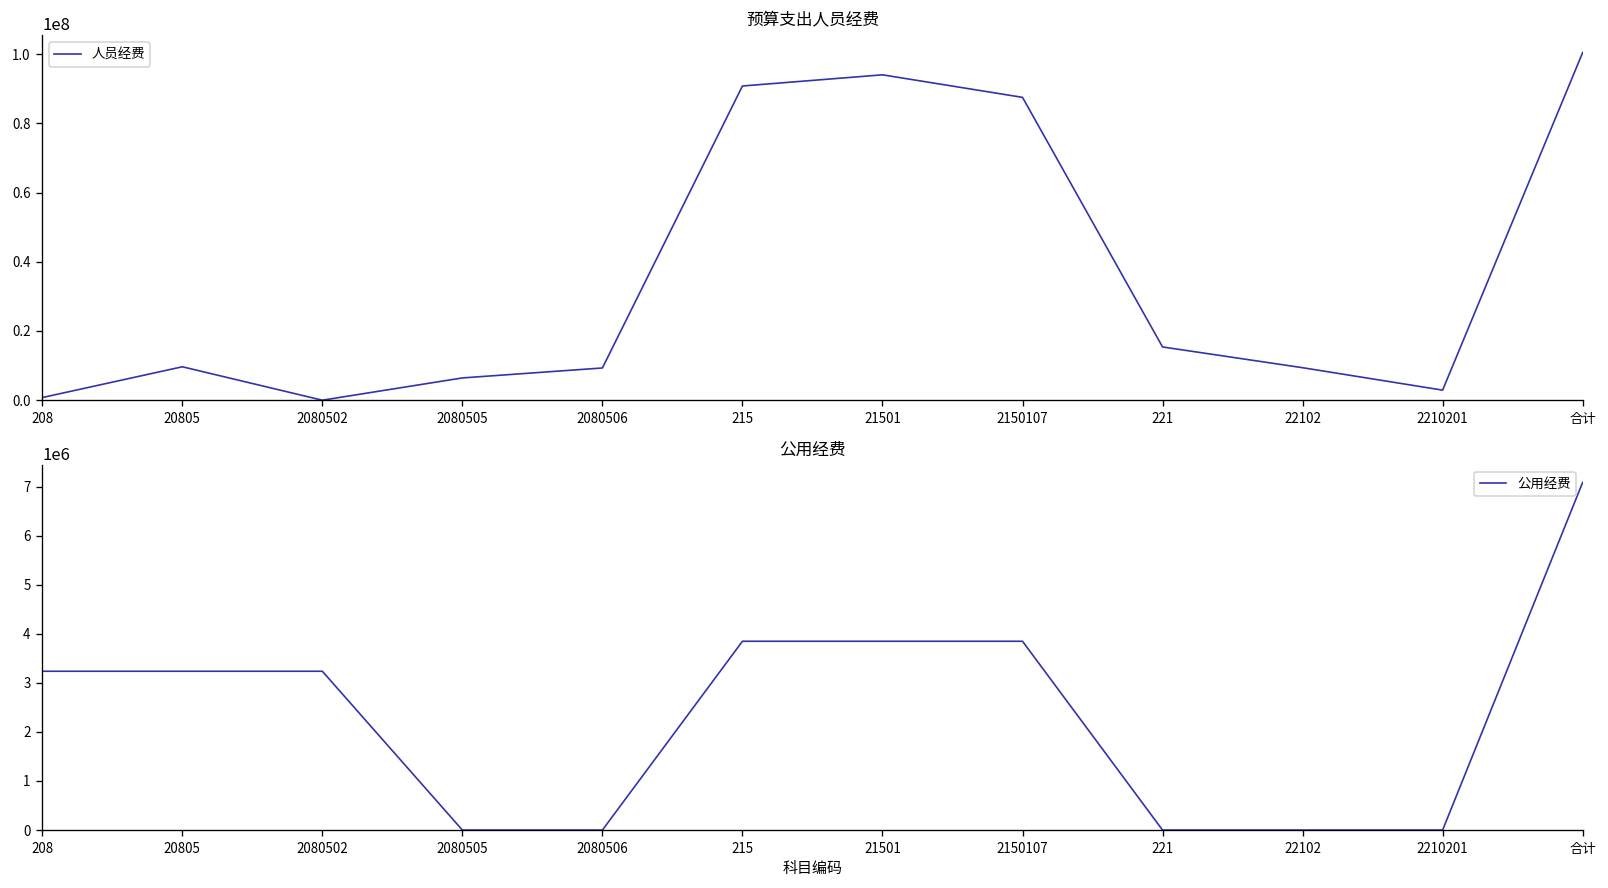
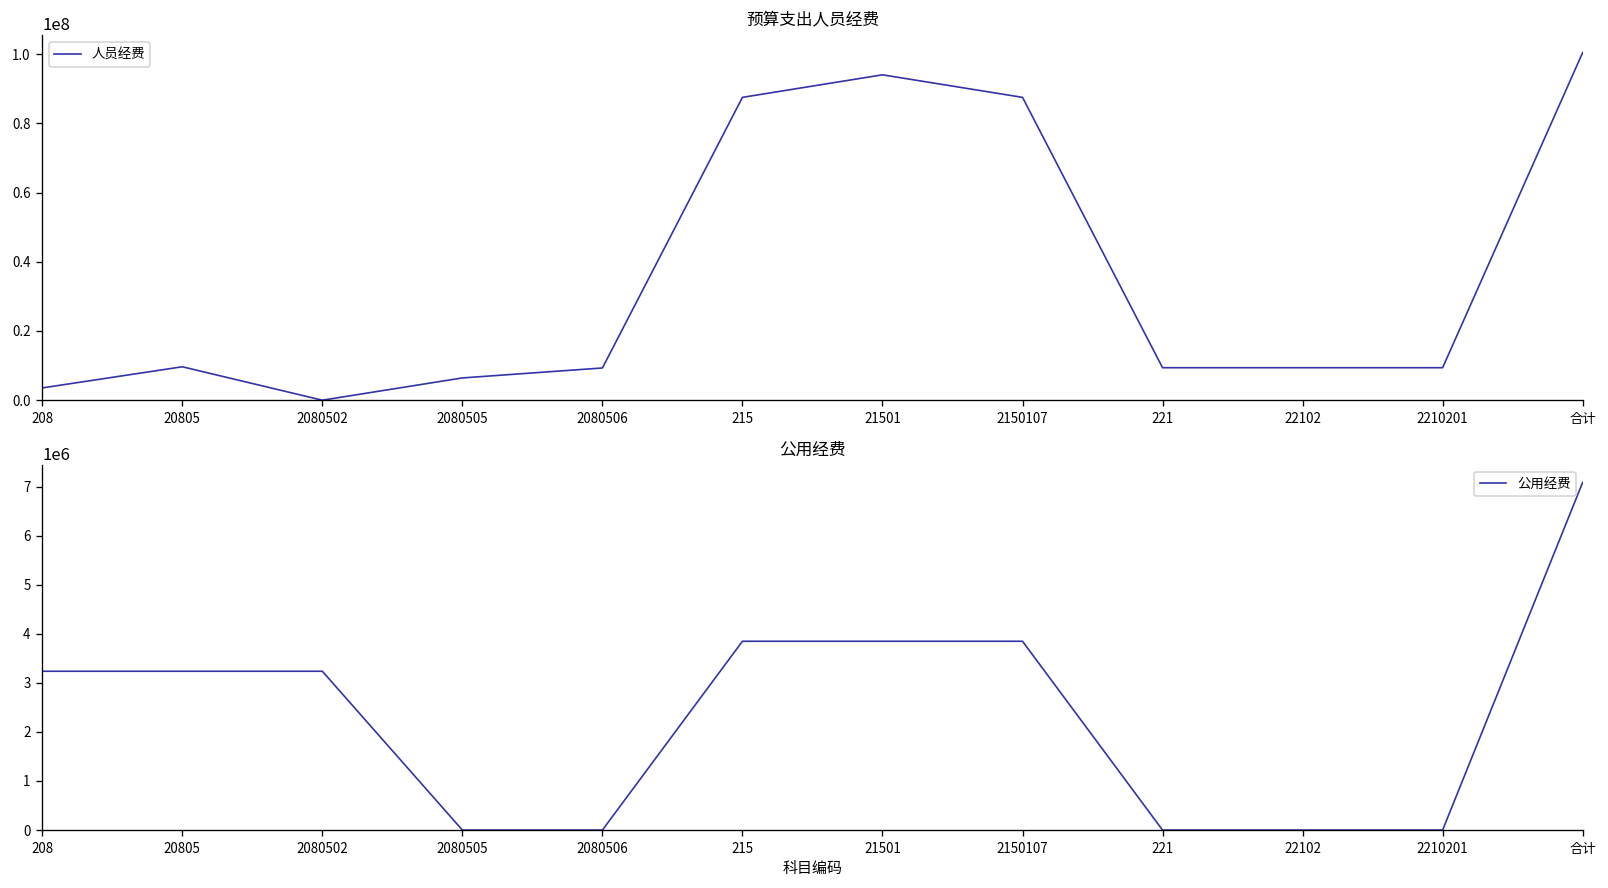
预算支出人员经费, 208: 1000000 -> 4000000
预算支出人员经费, 215: 91000000 -> 88000000
预算支出人员经费, 221: 15000000 -> 9000000
预算支出人员经费, 2210201: 3000000 -> 9000000
